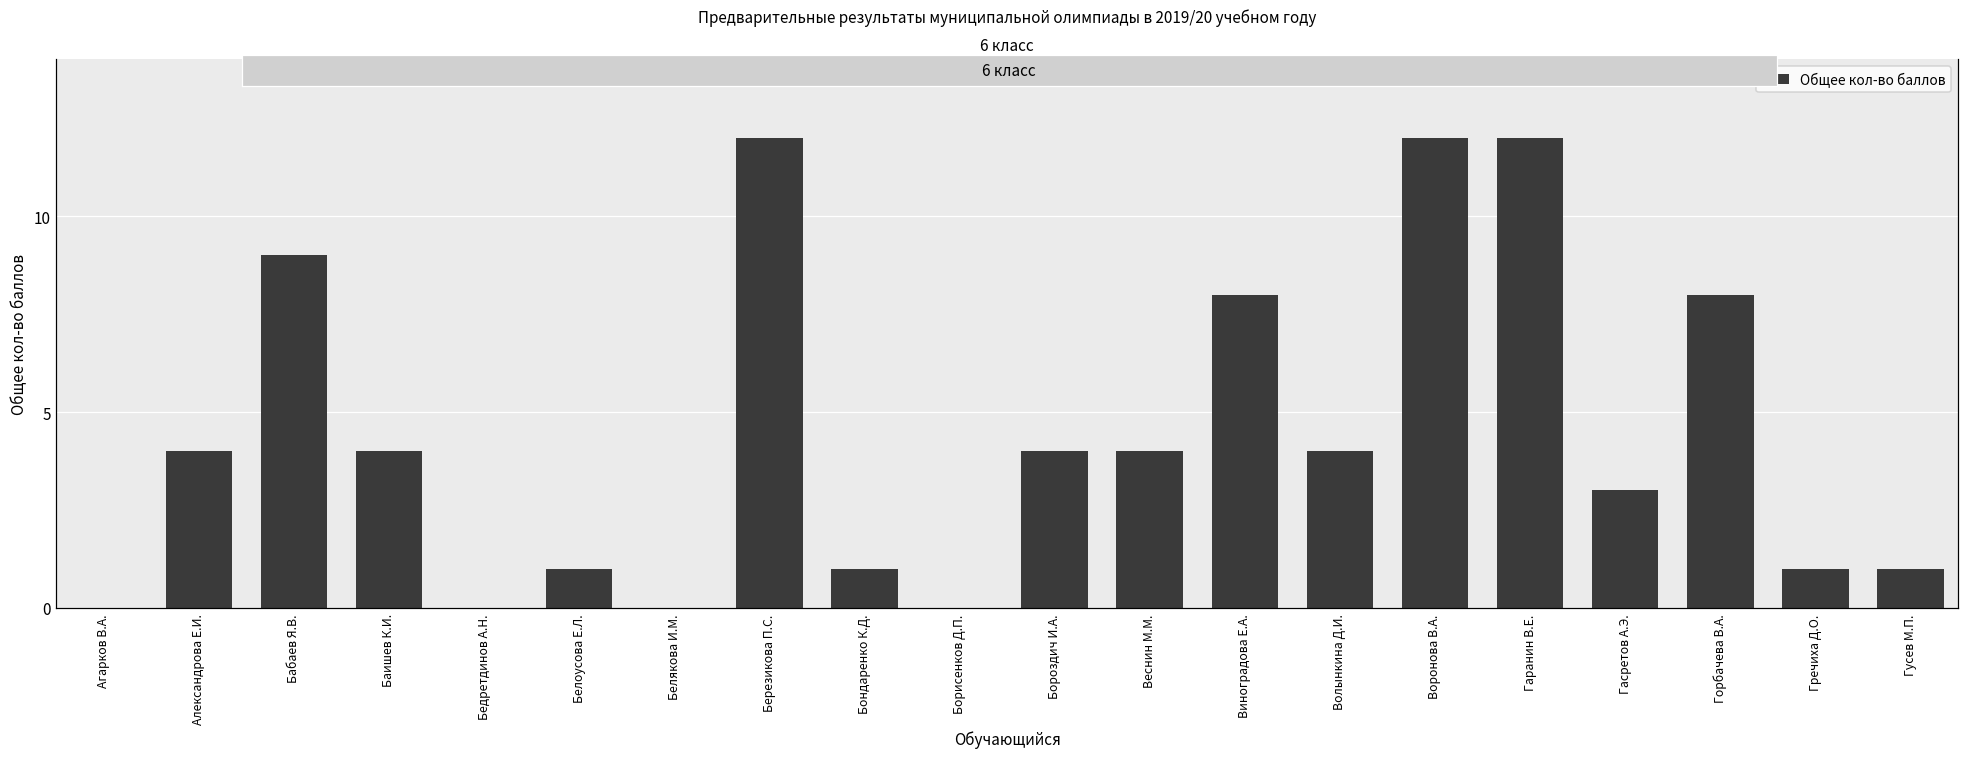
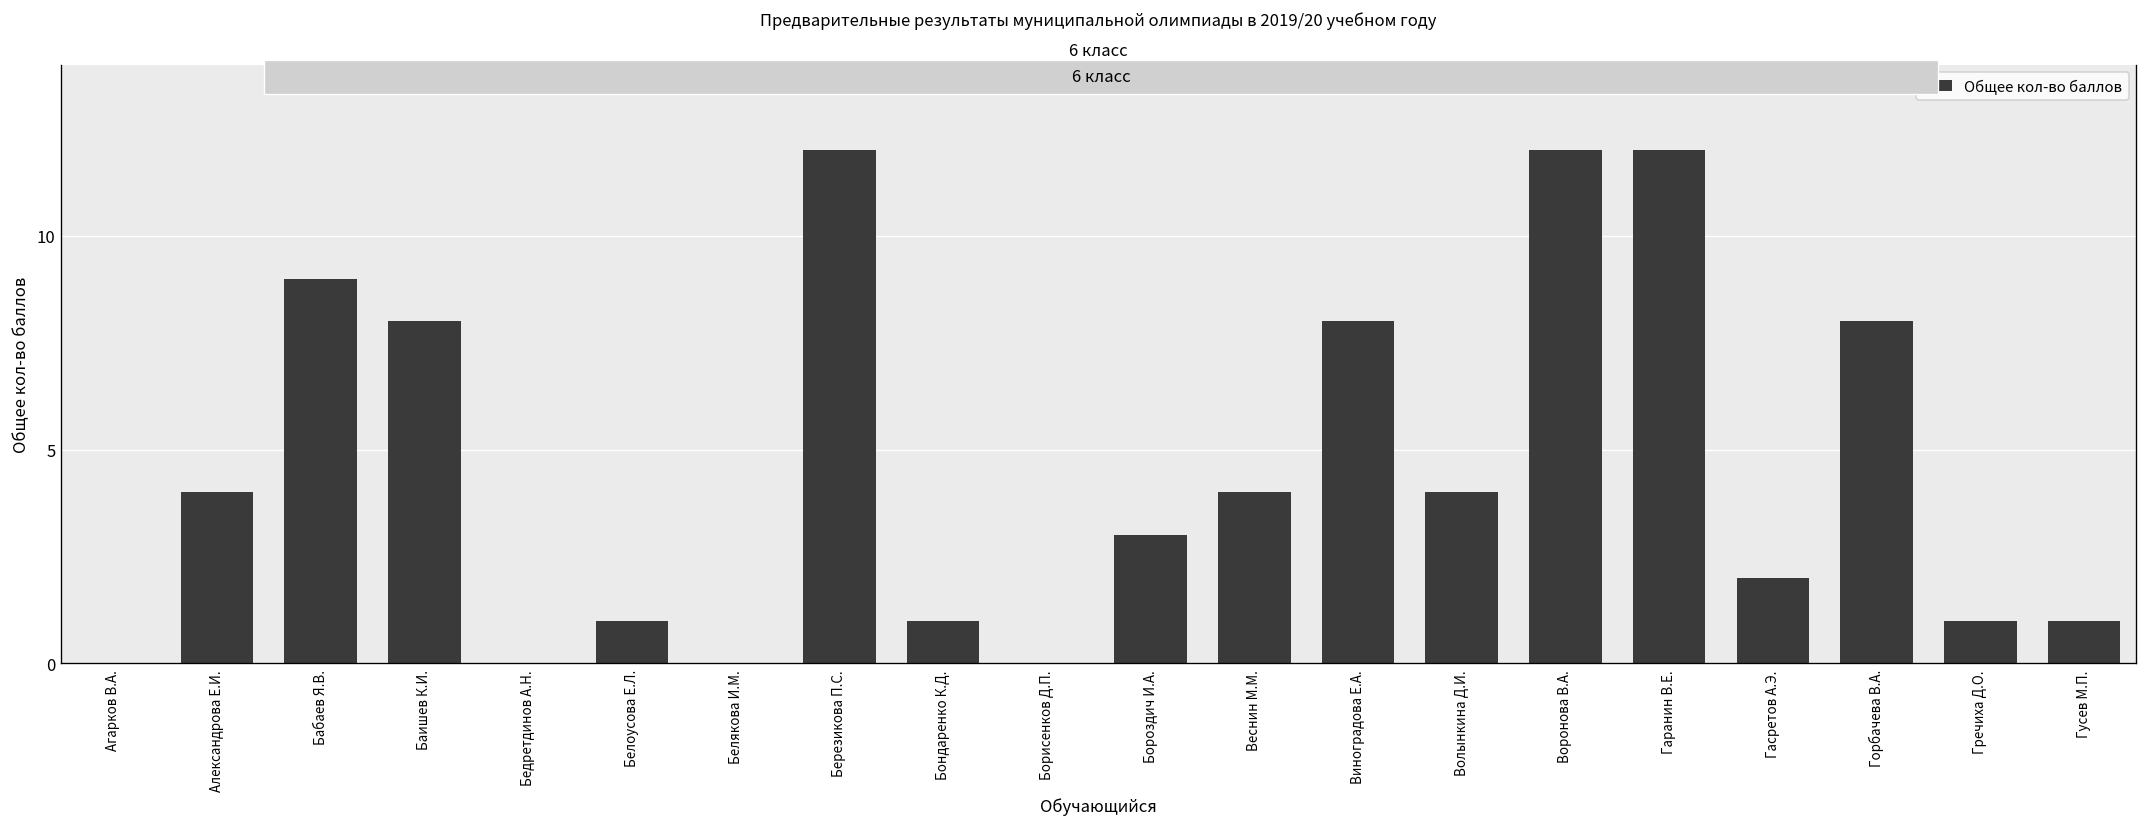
Баишев К.И.: 4 -> 8
Бороздич И.А.: 4 -> 3
Гасретов А.Э.: 3 -> 2
